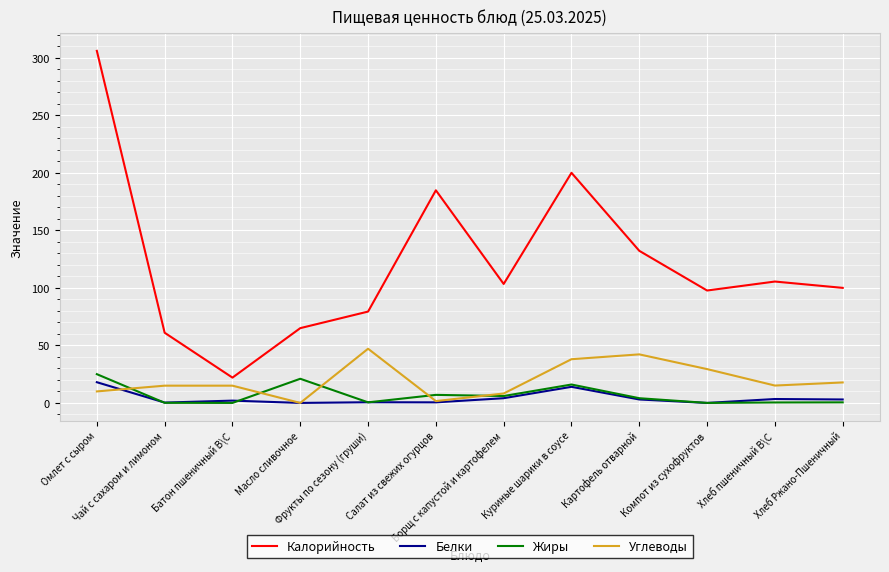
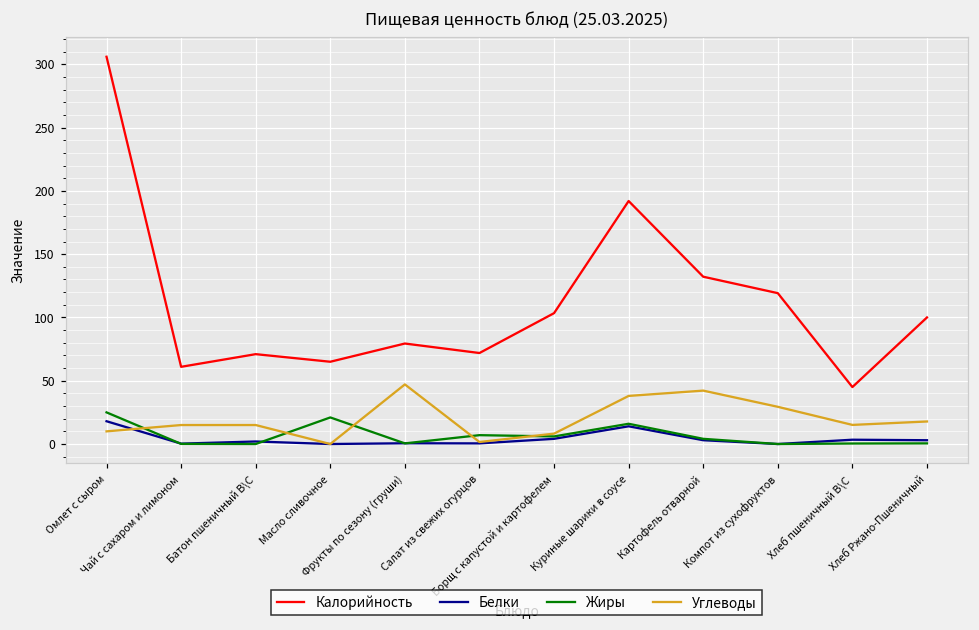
Калорийность, Батон пшеничный В\С: 22 -> 71
Калорийность, Салат из свежих огурцов: 185 -> 72
Калорийность, Куриные шарики в соусе: 200 -> 192
Калорийность, Компот из сухофруктов: 98 -> 119
Калорийность, Хлеб пшеничный В\С: 106 -> 45
